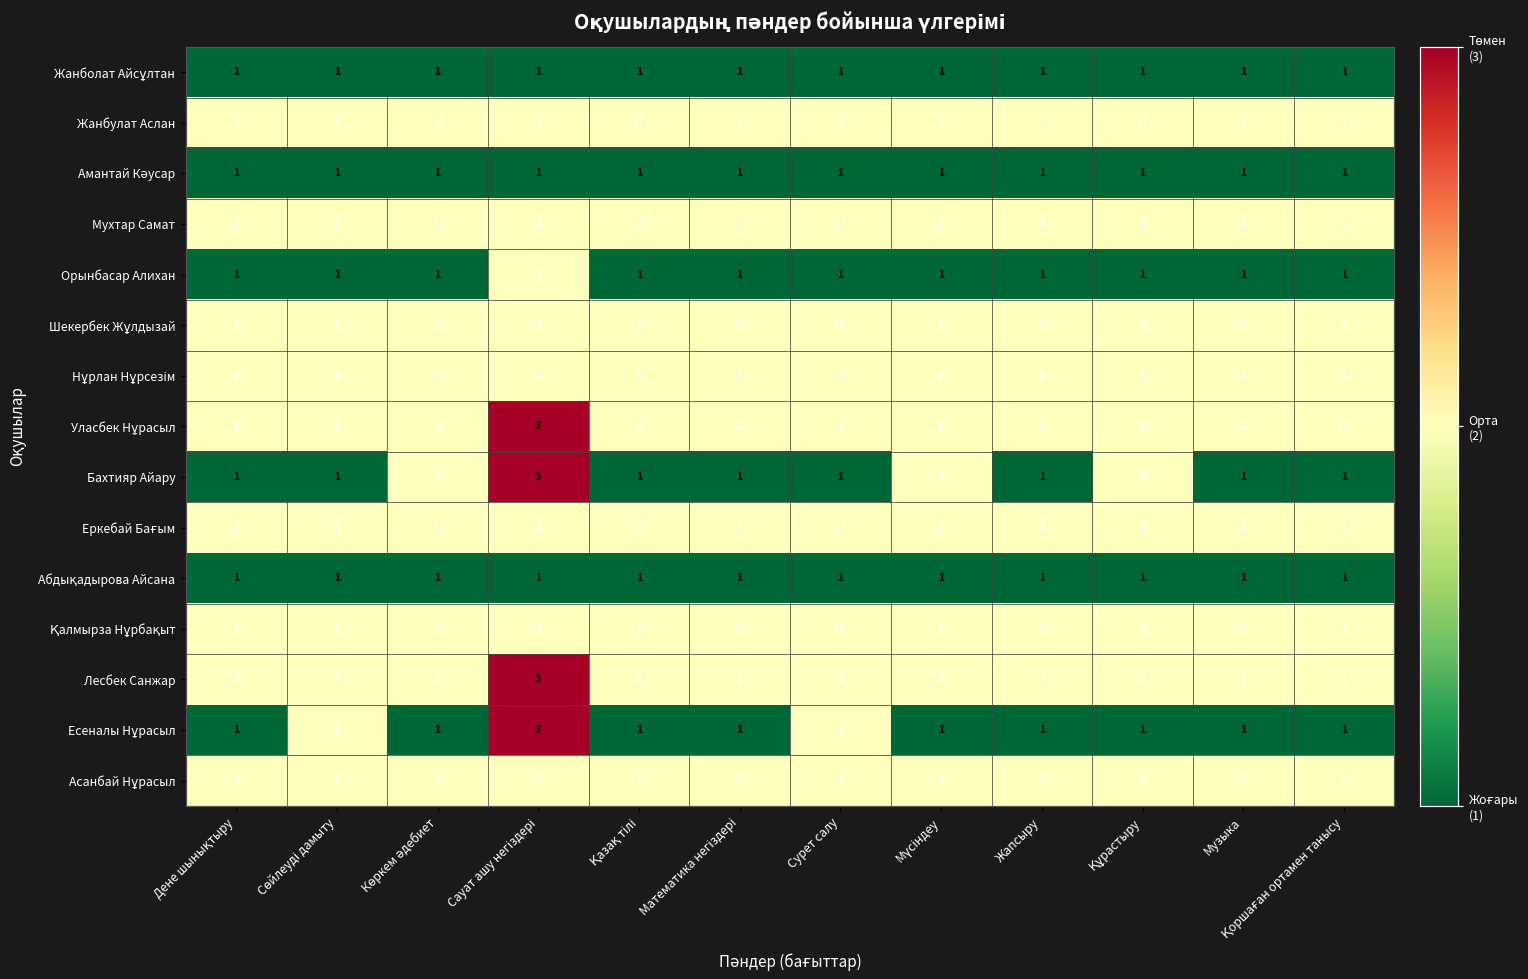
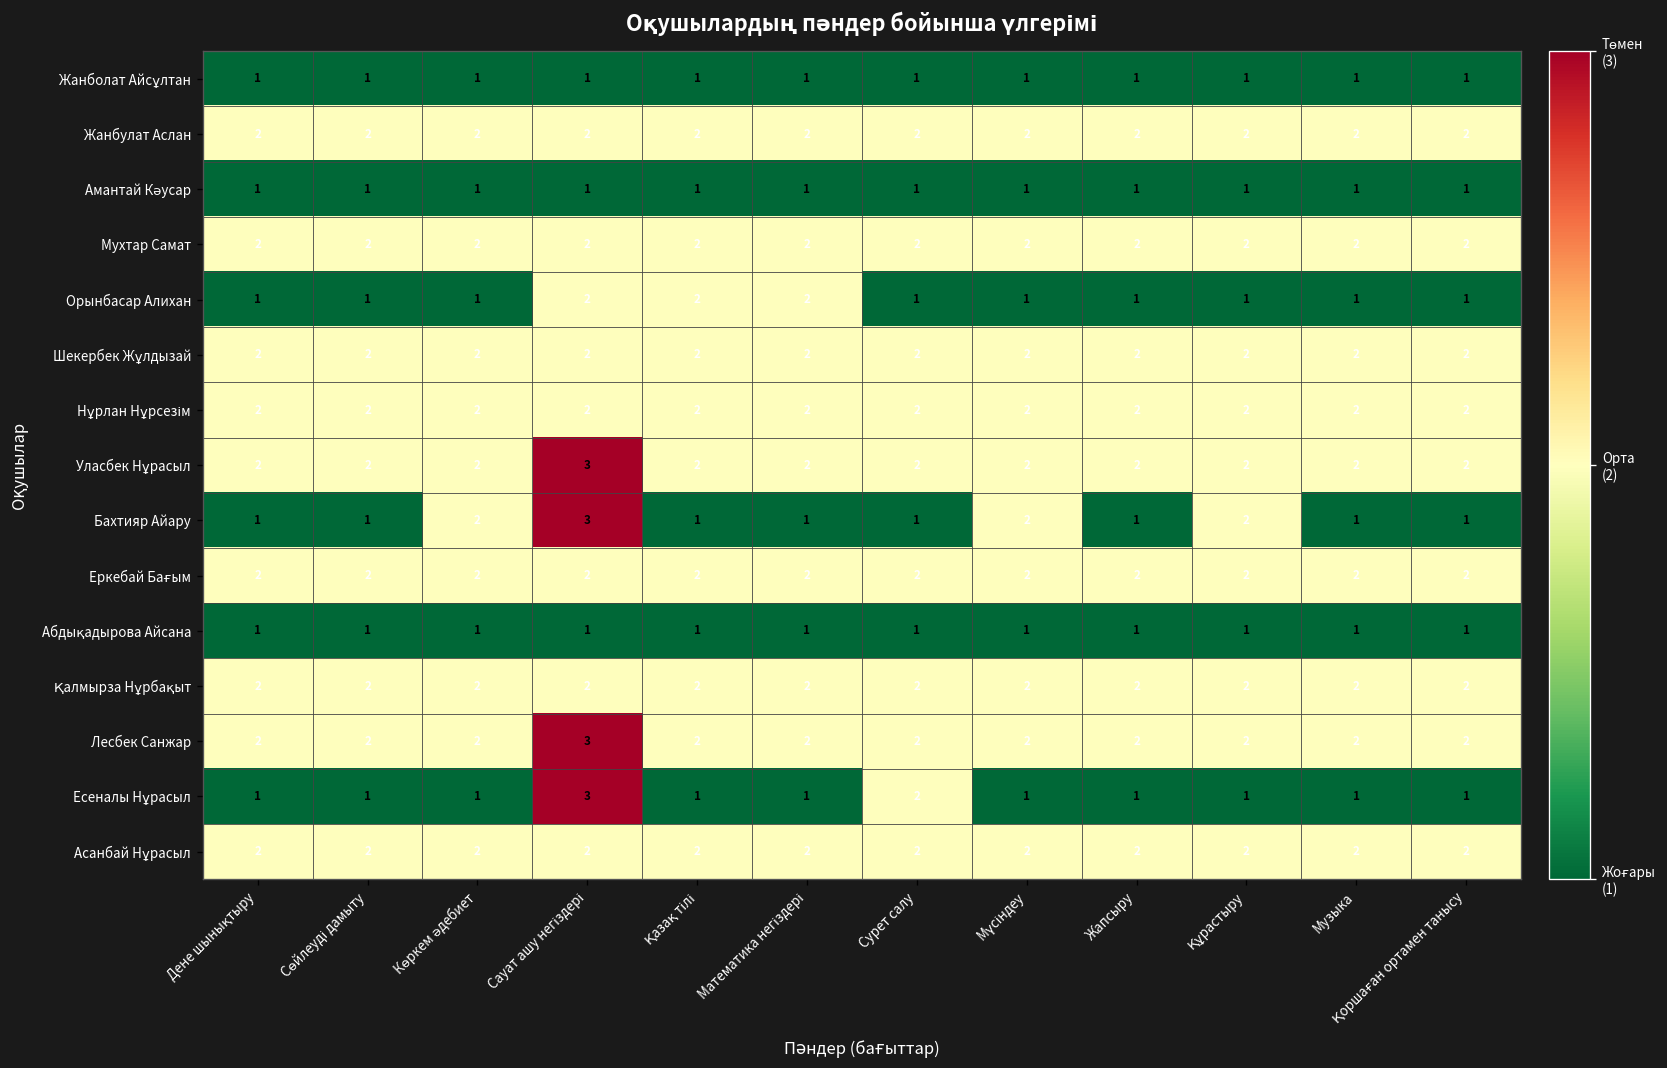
Орынбасар Алихан, Қазақ тілі: 1 -> 2
Орынбасар Алихан, Математика негіздері: 1 -> 2
Есеналы Нұрасыл, Сөйлеуді дамыту: 2 -> 1
